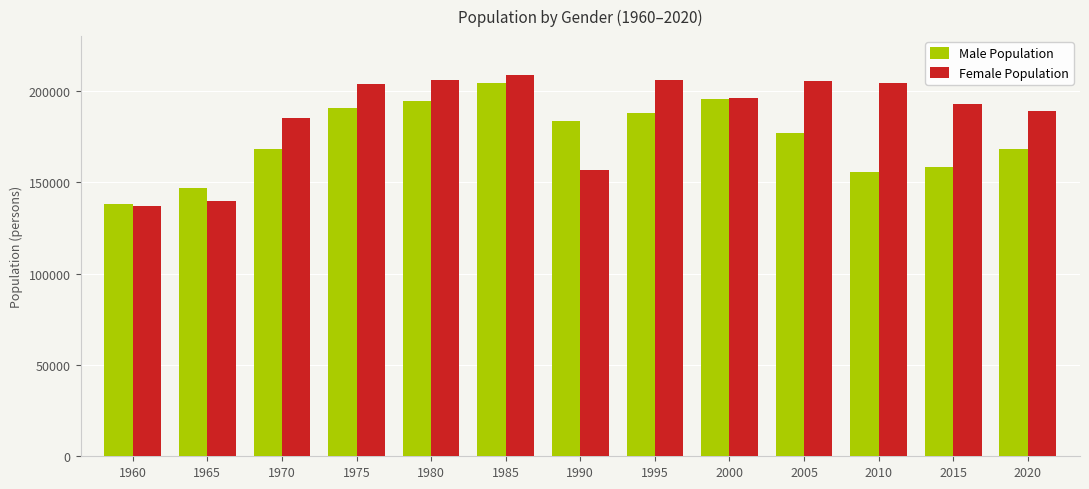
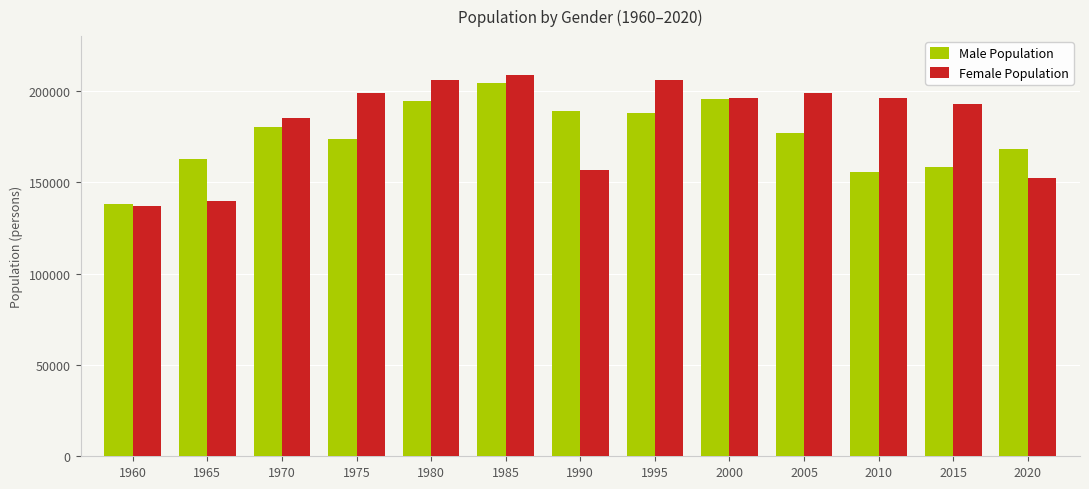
Male Population, 1965: 147000 -> 163000
Male Population, 1970: 168000 -> 180000
Male Population, 1975: 191000 -> 174000
Female Population, 1975: 204000 -> 199000
Male Population, 1990: 183000 -> 189000
Female Population, 2005: 205000 -> 199000
Female Population, 2010: 205000 -> 196000
Female Population, 2020: 189000 -> 152000
